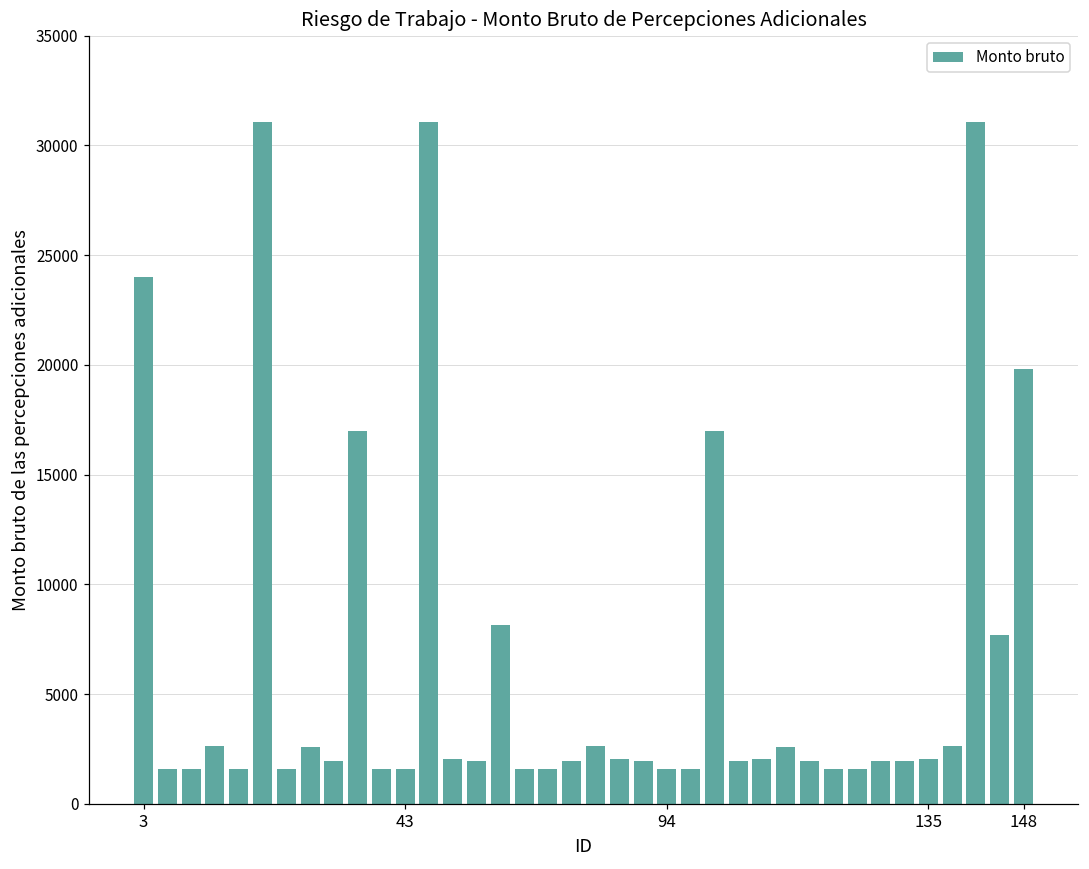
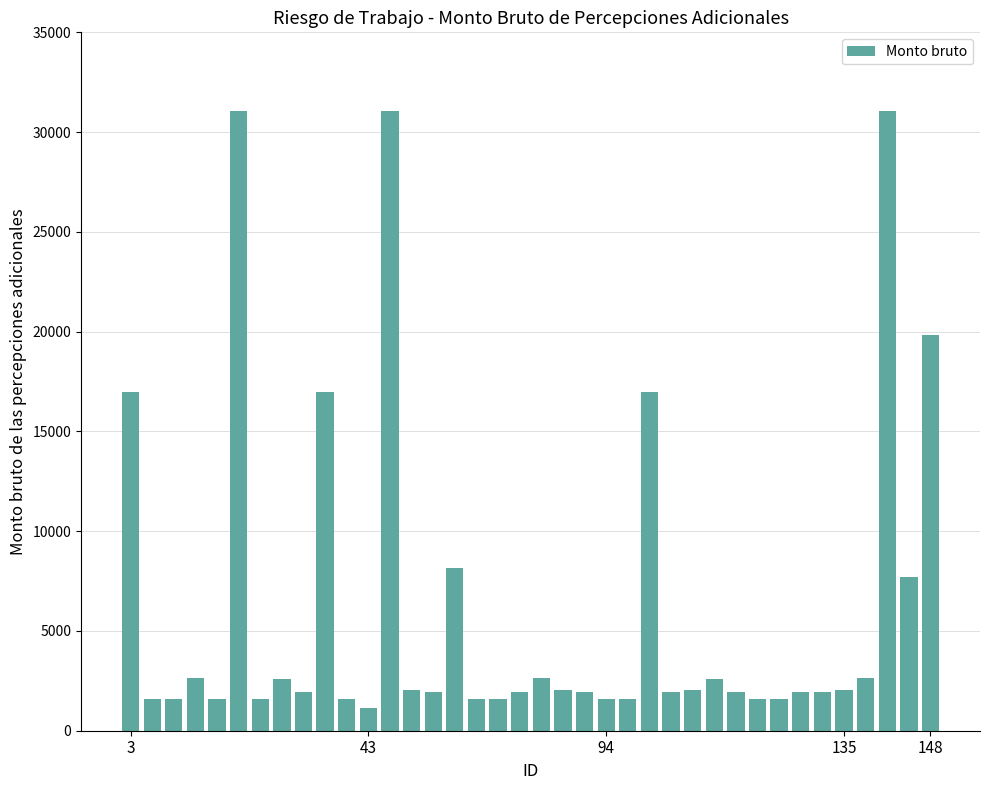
3: 24000 -> 17000
43: 1600 -> 1100
